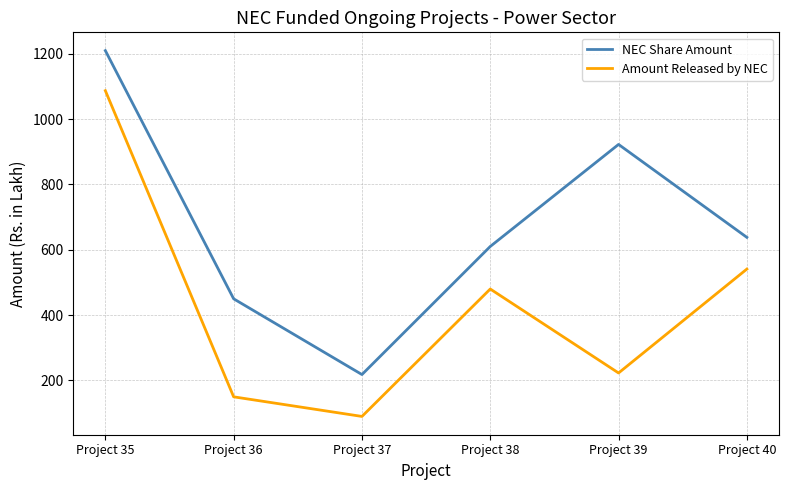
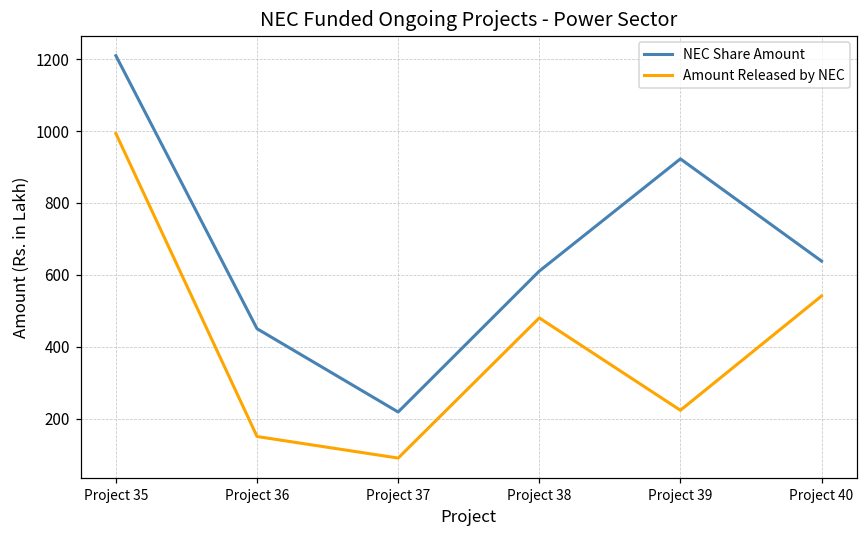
Amount Released by NEC, Project 35: 1090 -> 990
